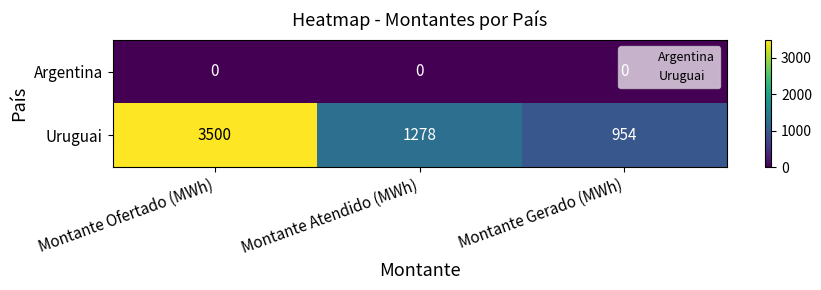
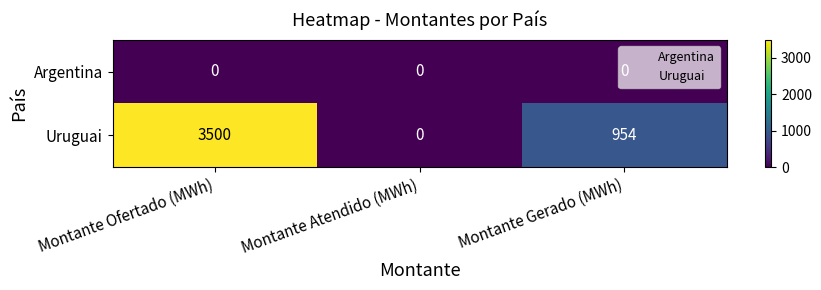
Uruguai, Montante Atendido (MWh): 1278 -> 0
